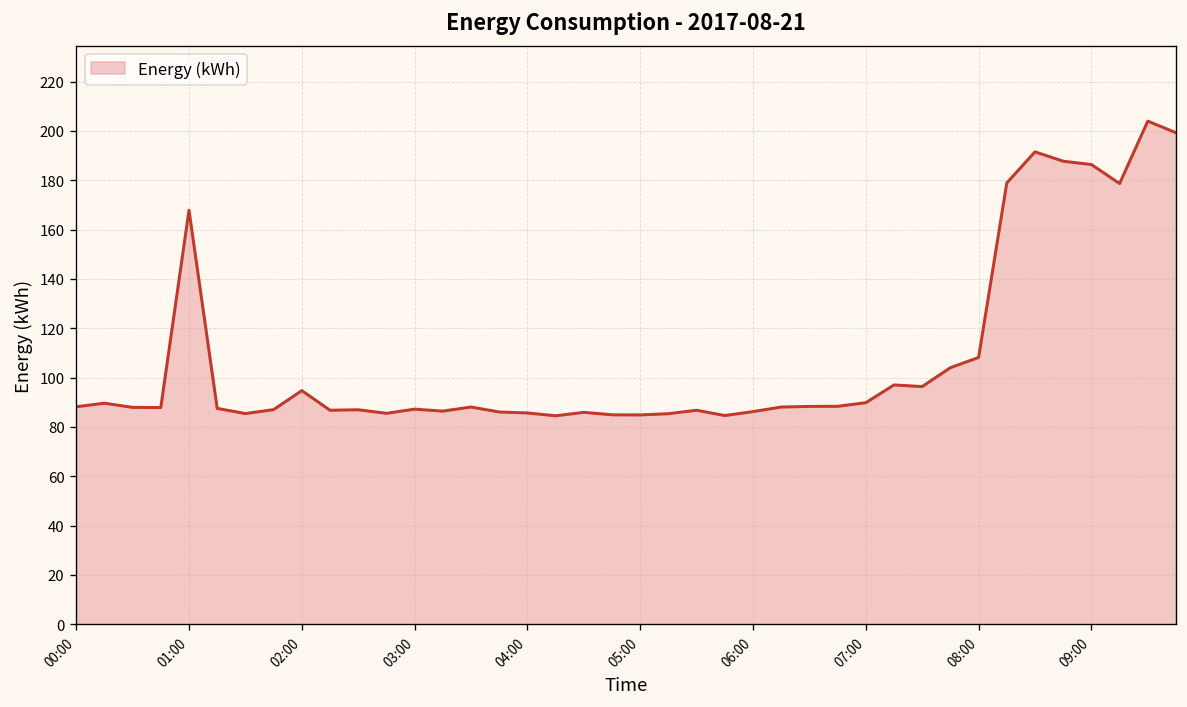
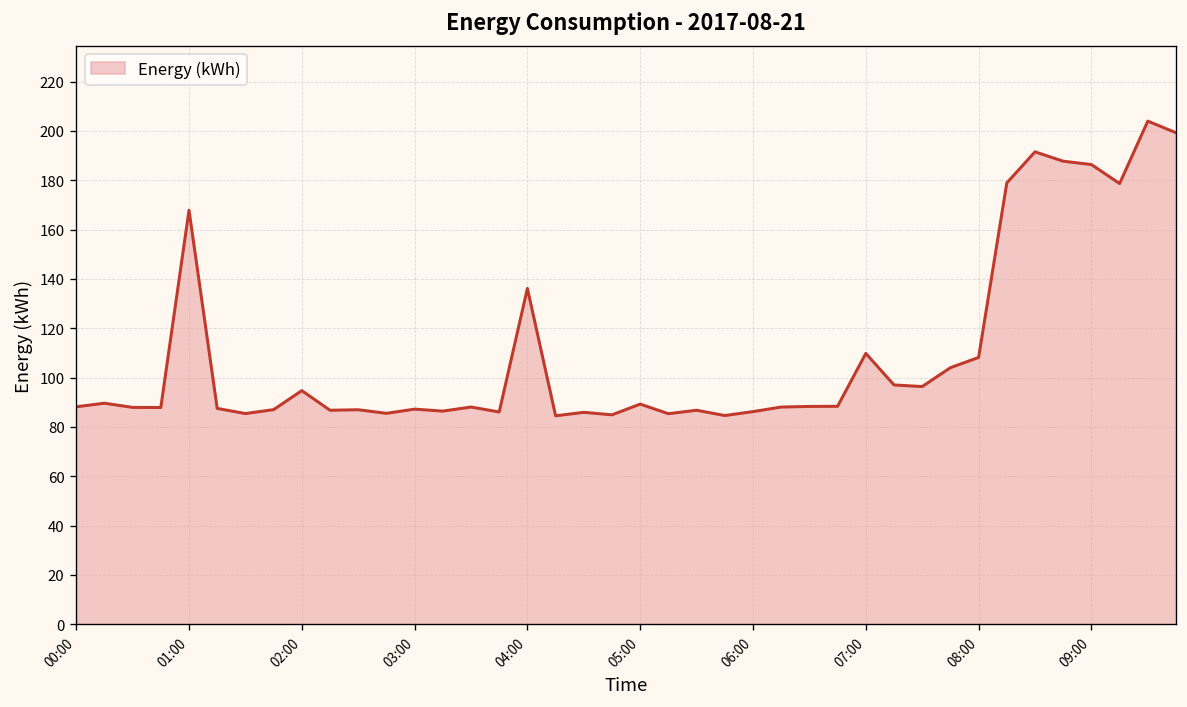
04:00: 86 -> 136
05:00: 85 -> 89
07:00: 90 -> 110
